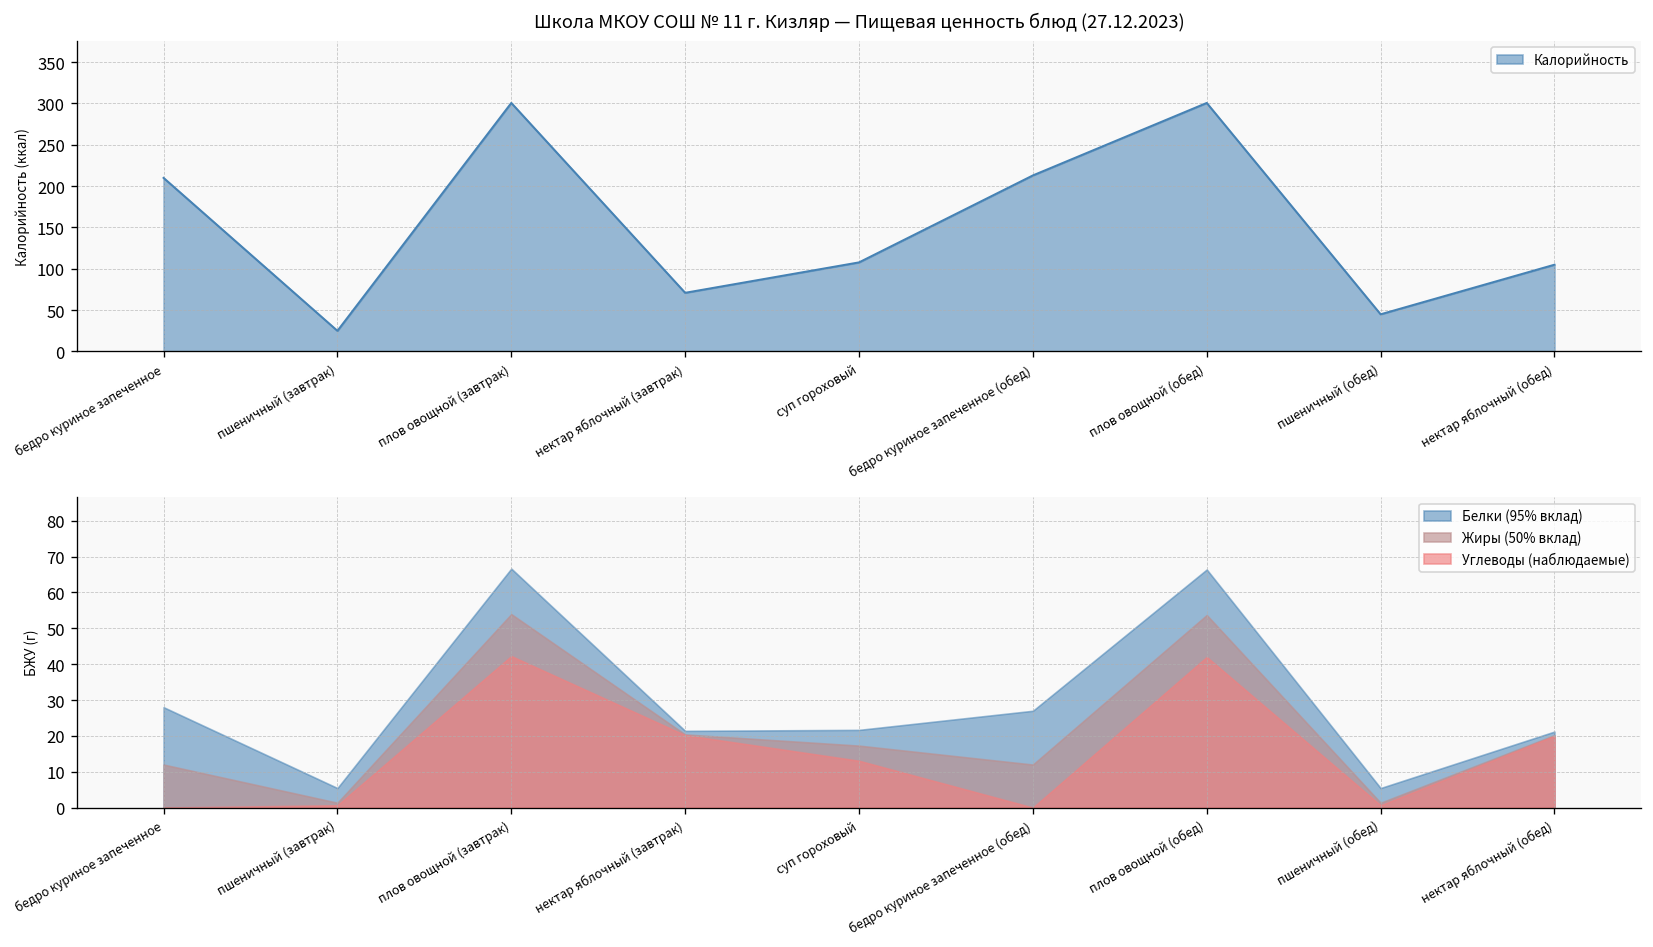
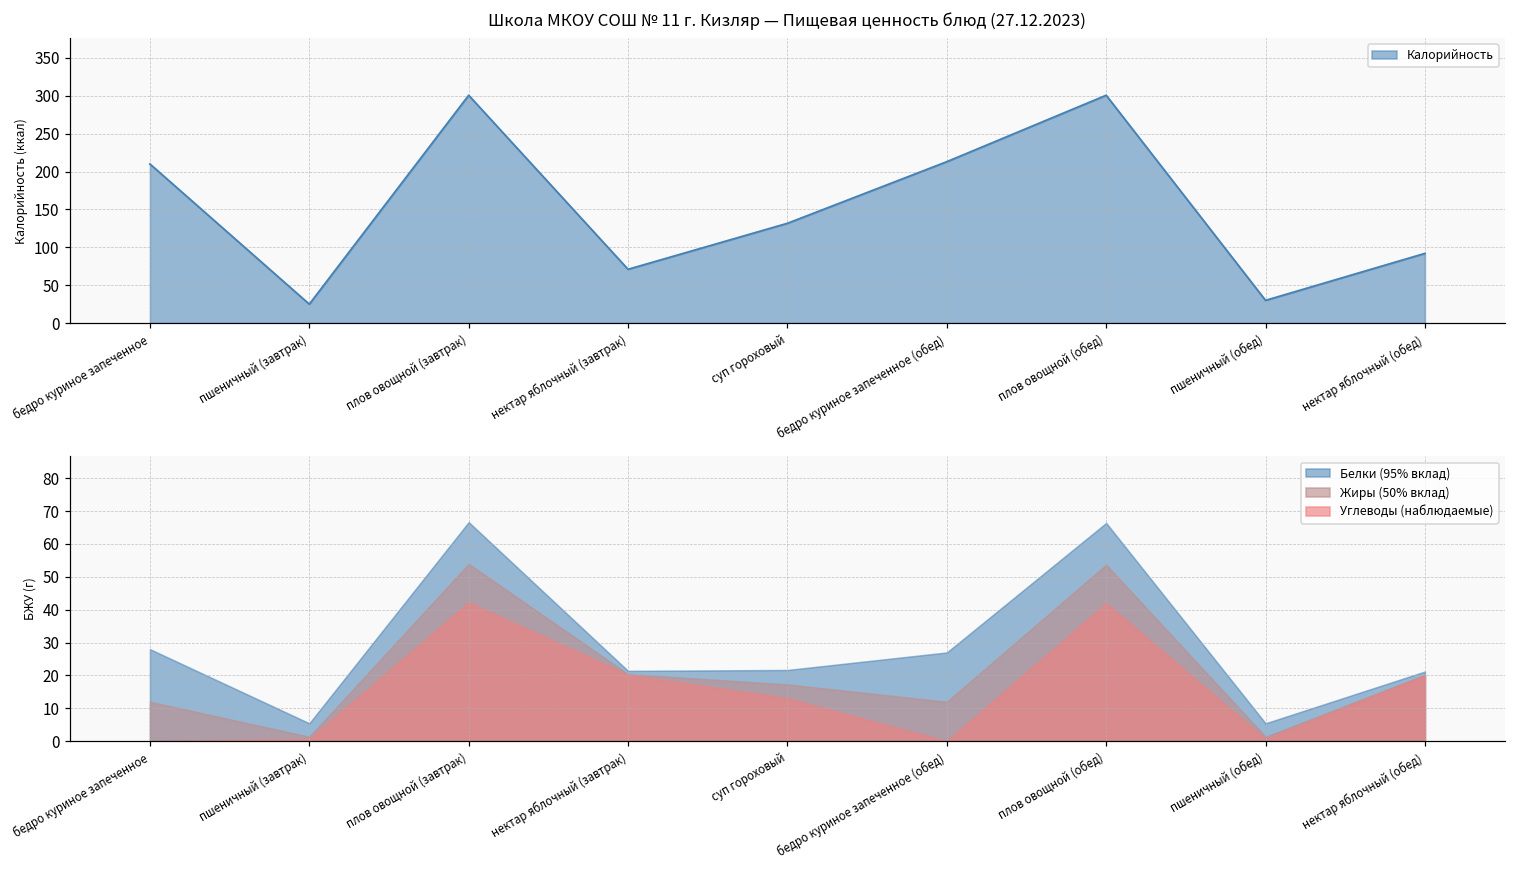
Школа МКОУ СОШ № 11 г. Кизляр — Пищевая ценность блюд (27.12.2023), суп гороховый: 110 -> 130
Школа МКОУ СОШ № 11 г. Кизляр — Пищевая ценность блюд (27.12.2023), пшеничный (обед): 50 -> 30
Школа МКОУ СОШ № 11 г. Кизляр — Пищевая ценность блюд (27.12.2023), нектар яблочный (обед): 110 -> 90
